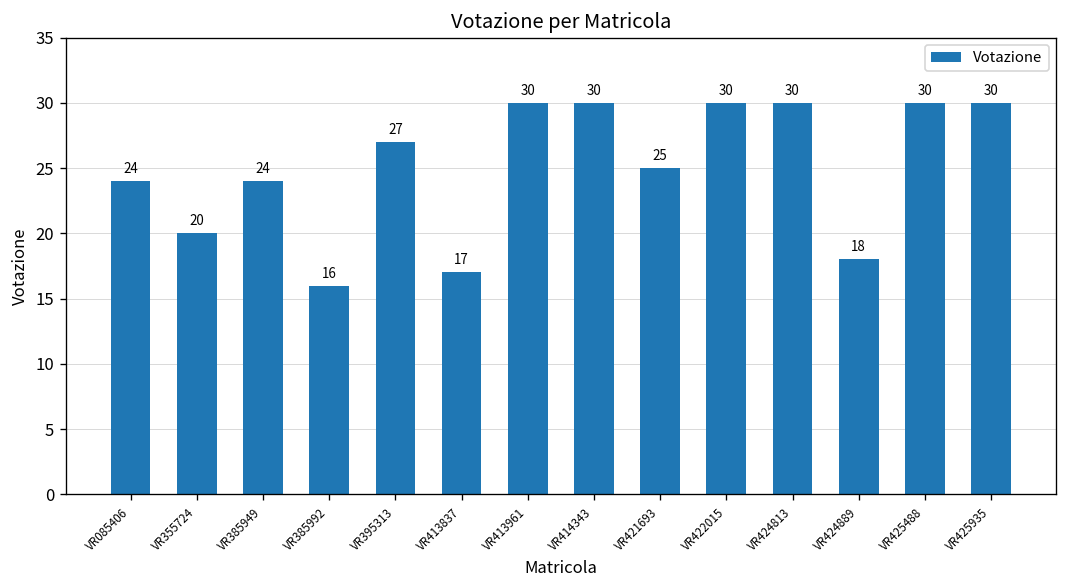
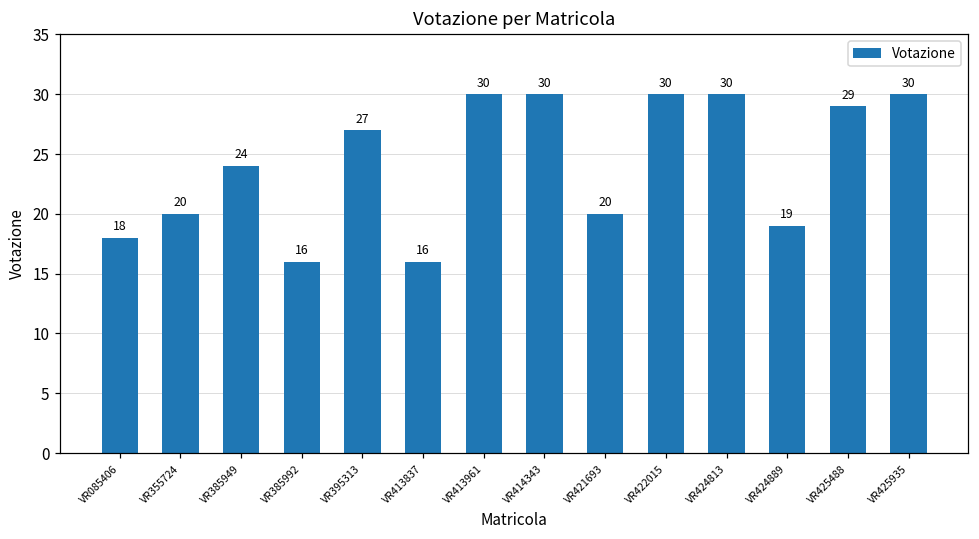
VR085406: 24 -> 18
VR413837: 17 -> 16
VR421693: 25 -> 20
VR424889: 18 -> 19
VR425488: 30 -> 29
